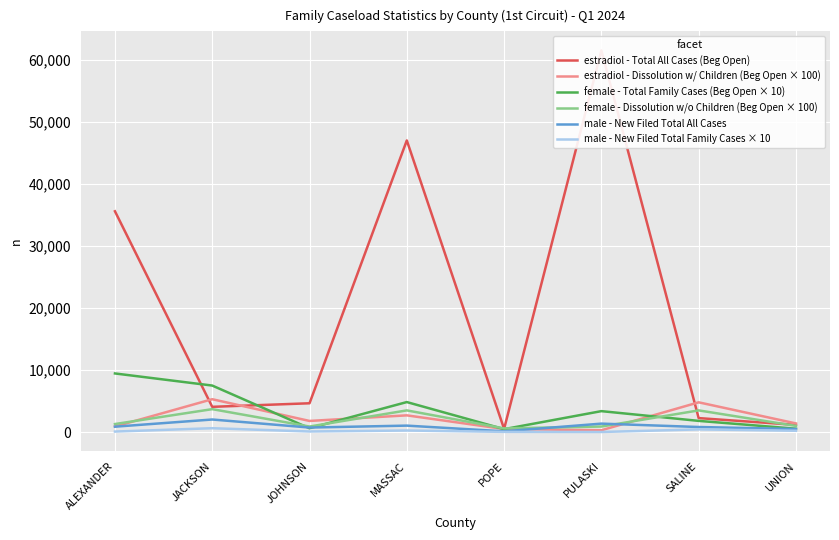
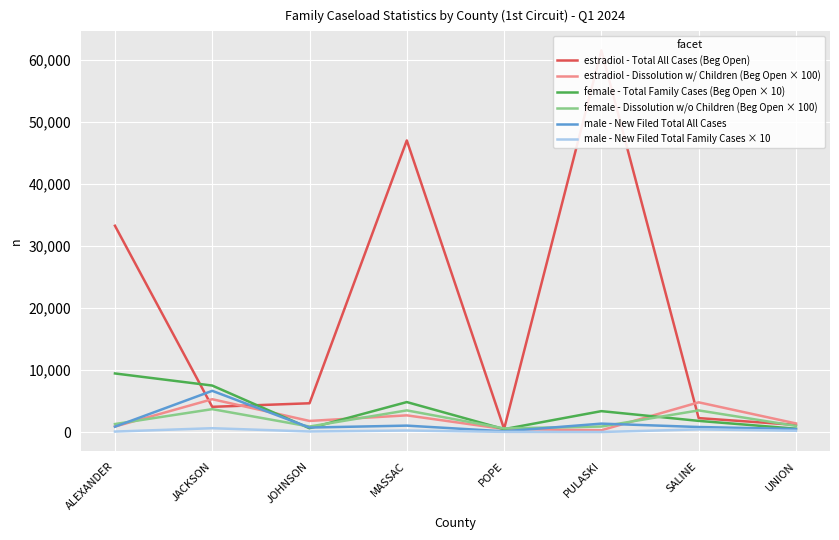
estradiol - Total All Cases (Beg Open), ALEXANDER: 36,000 -> 33,000
male - New Filed Total All Cases, JACKSON: 2,000 -> 7,000
